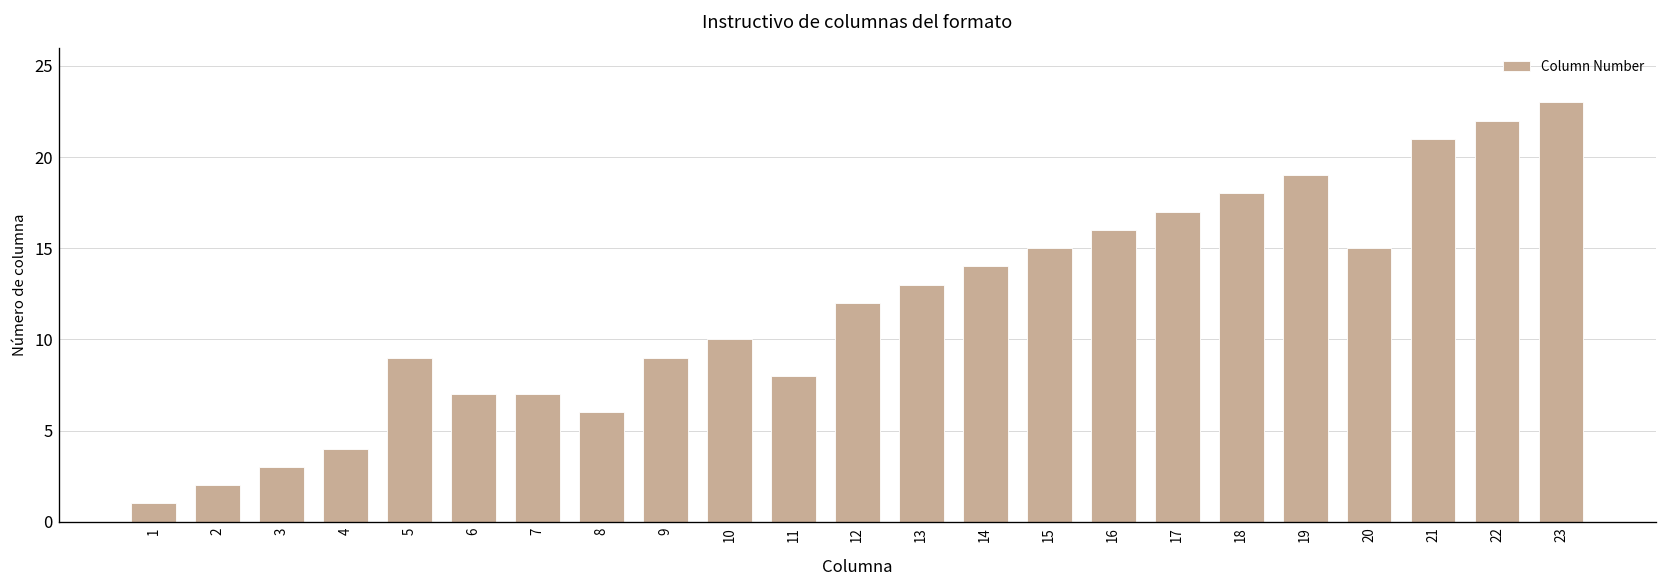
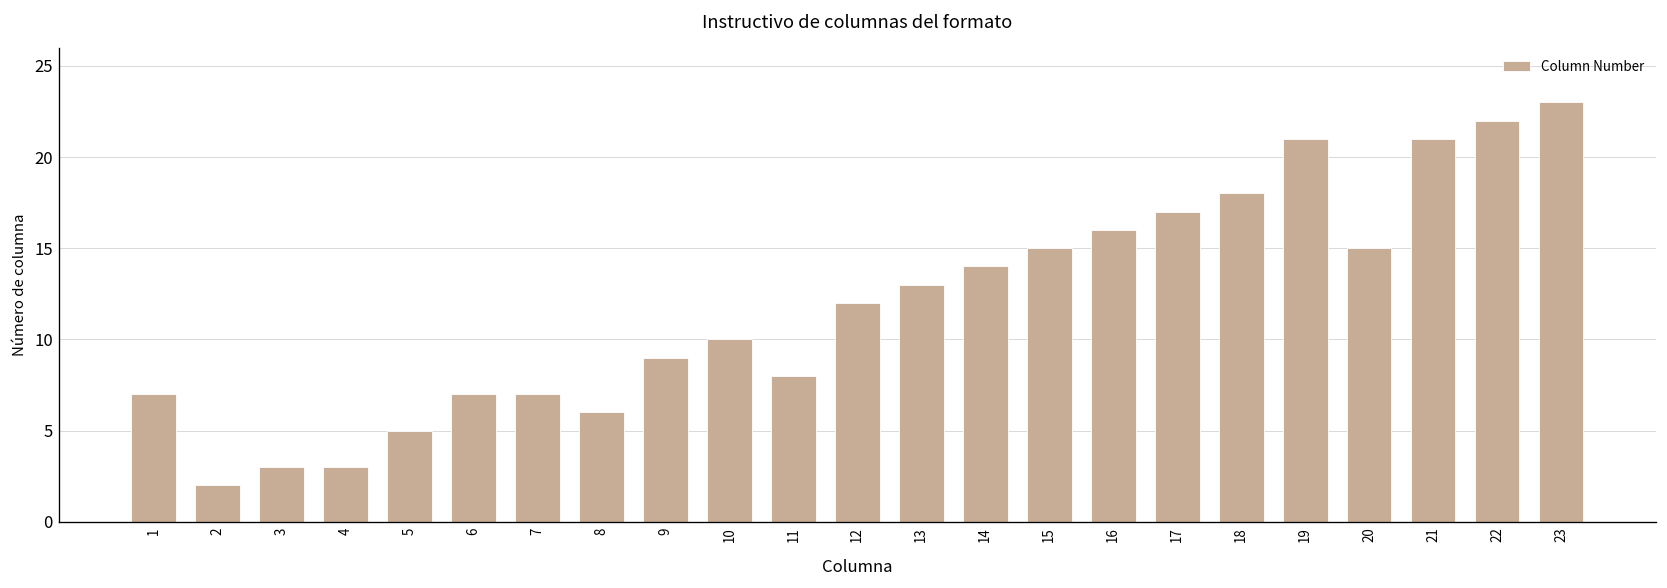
1: 1 -> 7
4: 4 -> 3
5: 9 -> 5
19: 19 -> 21
